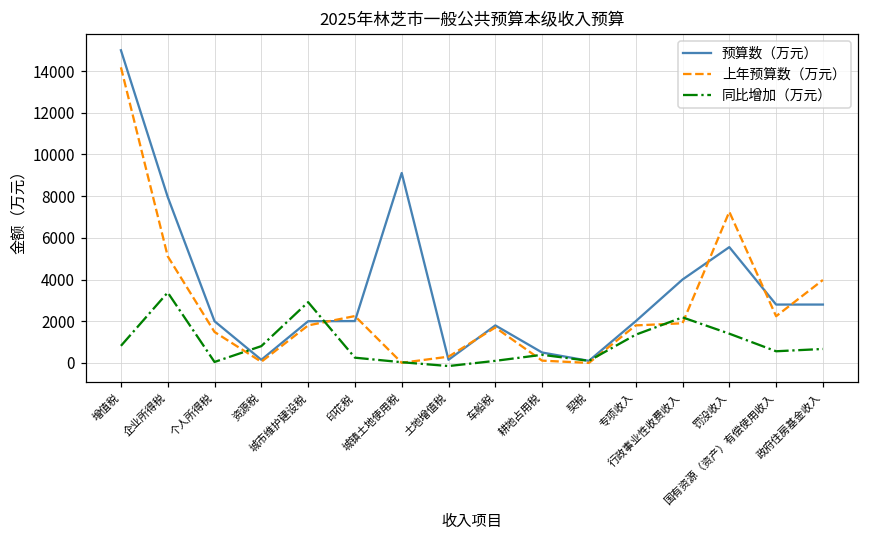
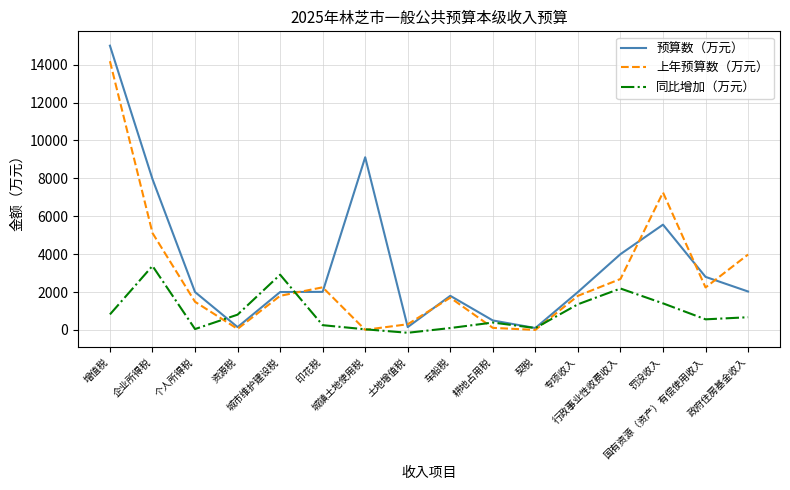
上年预算数（万元）, 行政事业性收费收入: 1900 -> 2700
预算数（万元）, 政府住房基金收入: 2800 -> 2000
